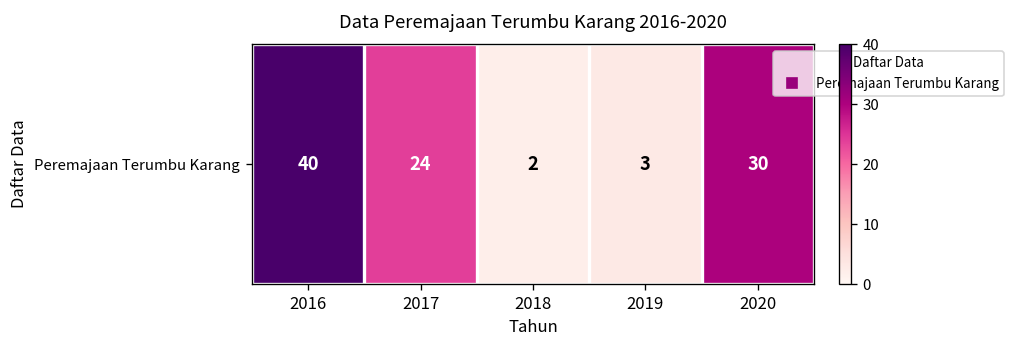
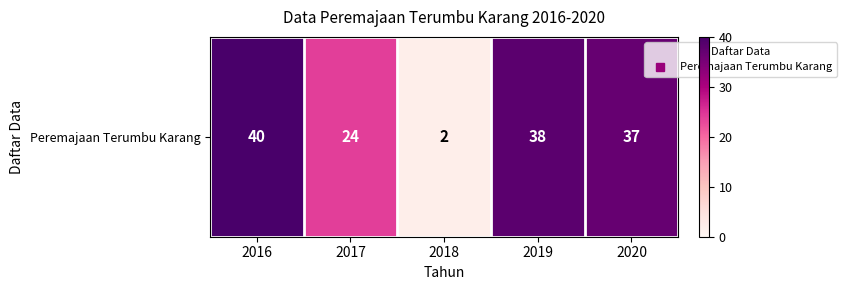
Peremajaan Terumbu Karang, 2019: 3 -> 38
Peremajaan Terumbu Karang, 2020: 30 -> 37
